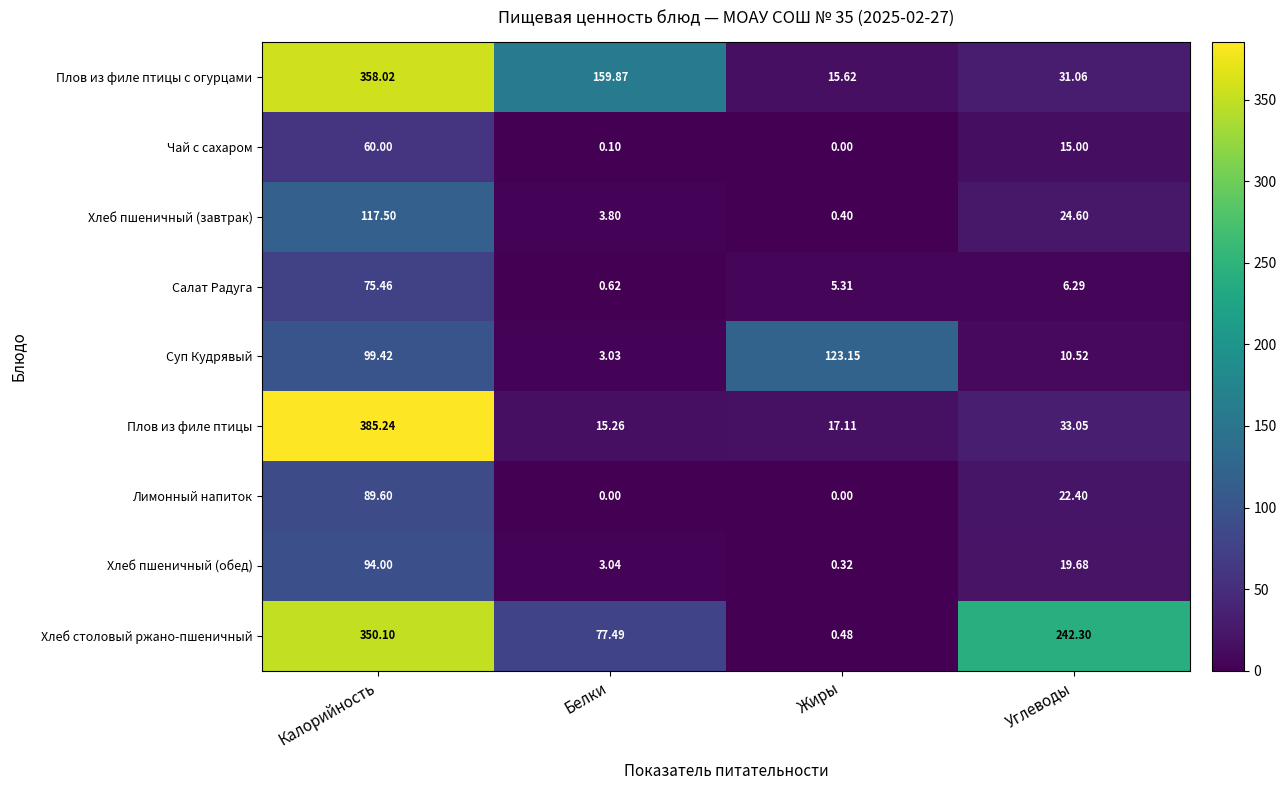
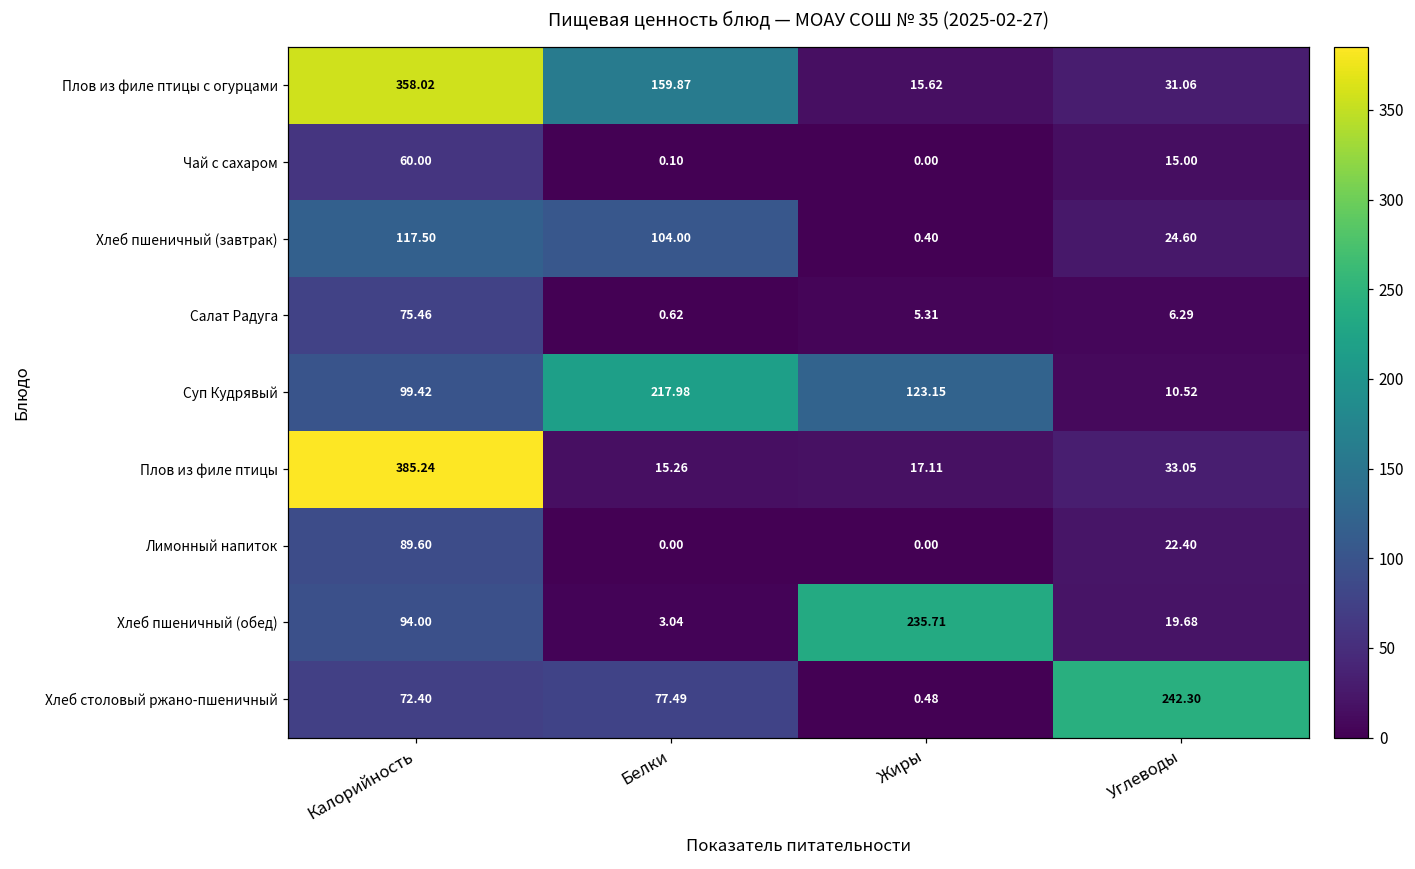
Хлеб пшеничный (завтрак), Белки: 3.80 -> 104.00
Суп Кудрявый, Белки: 3.03 -> 217.98
Хлеб пшеничный (обед), Жиры: 0.32 -> 235.71
Хлеб столовый ржано-пшеничный, Калорийность: 350.10 -> 72.40
